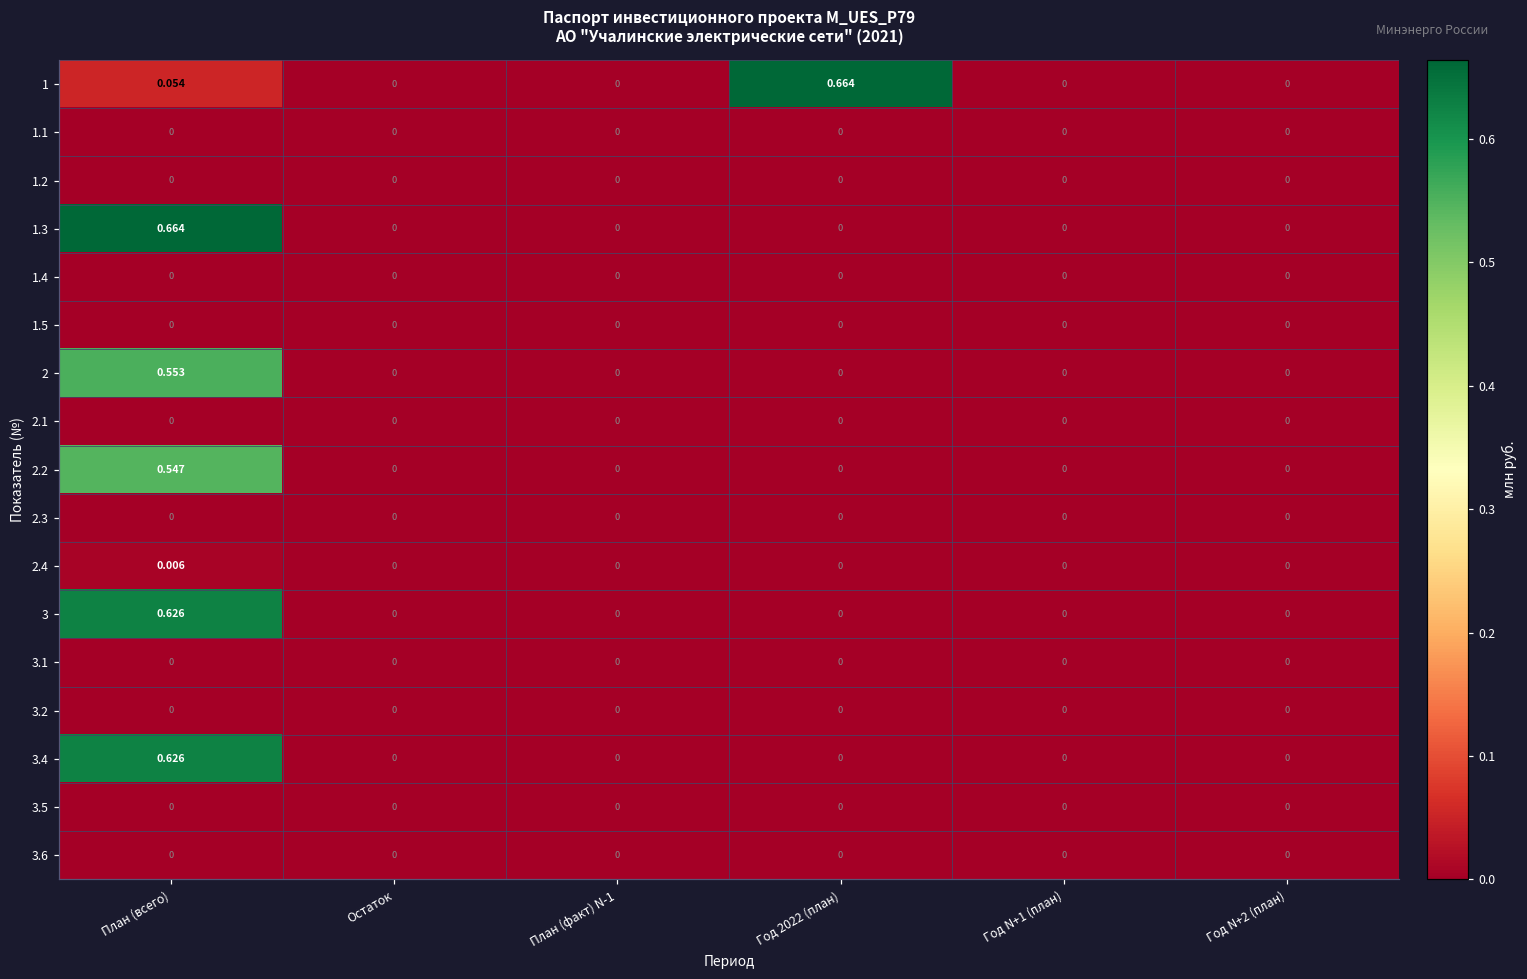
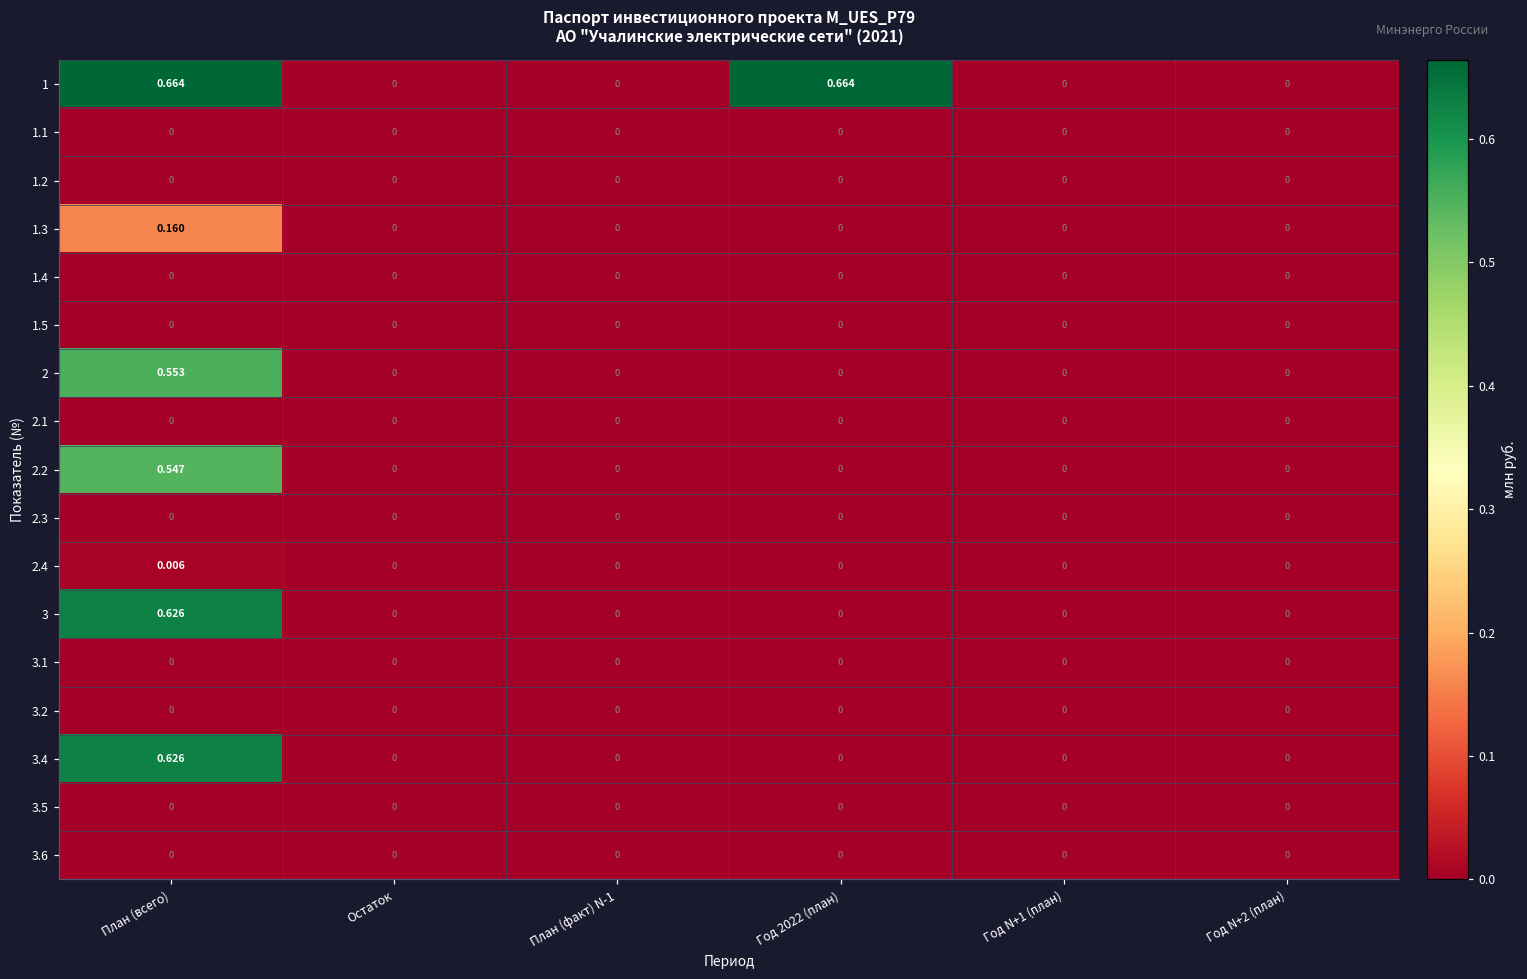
1, План (всего): 0.054 -> 0.664
1.3, План (всего): 0.664 -> 0.160
